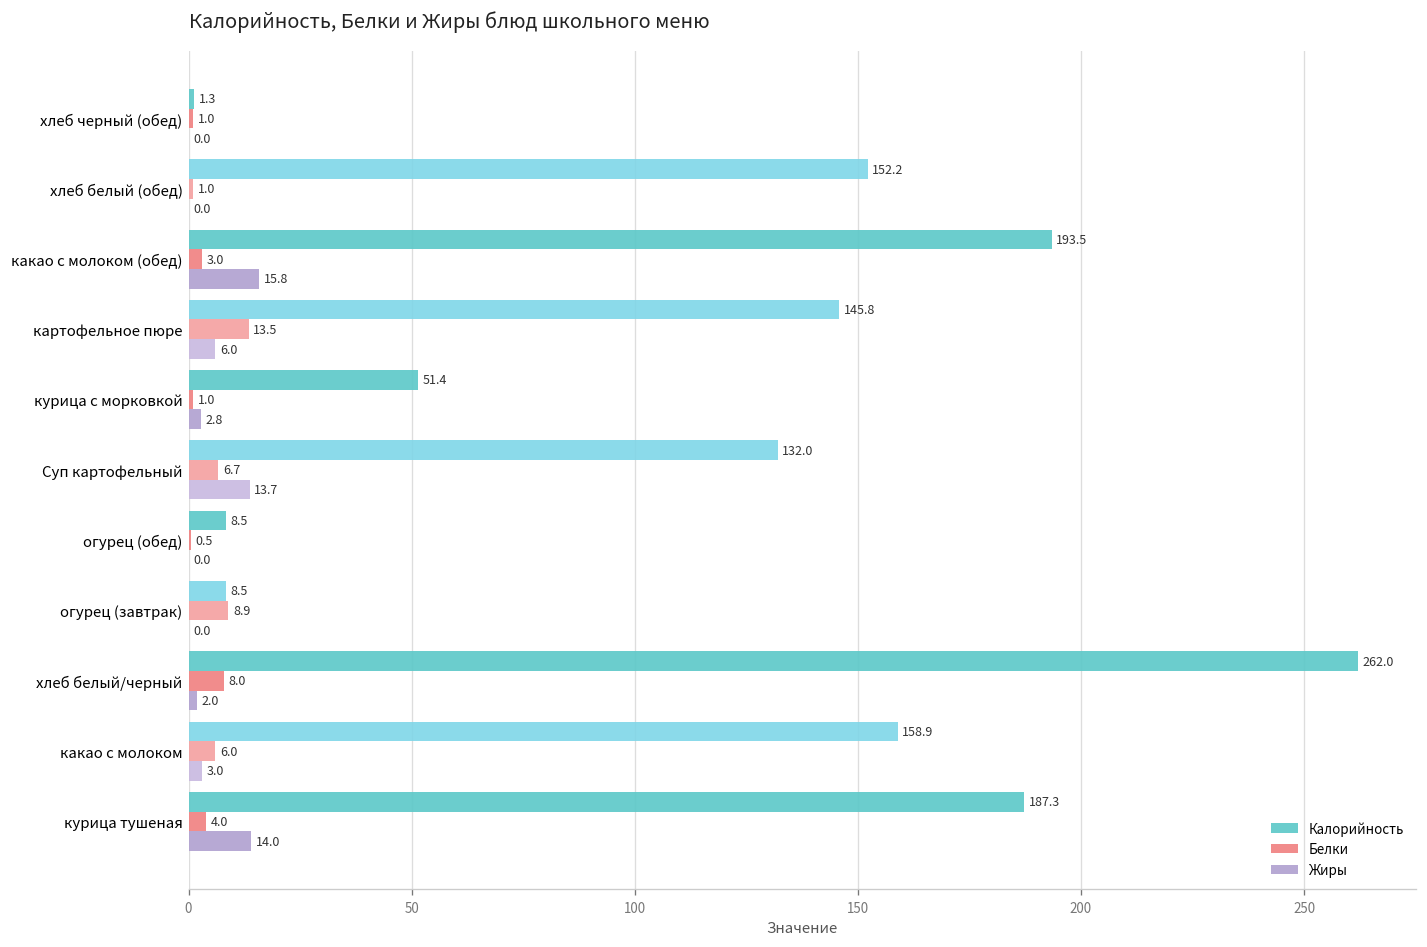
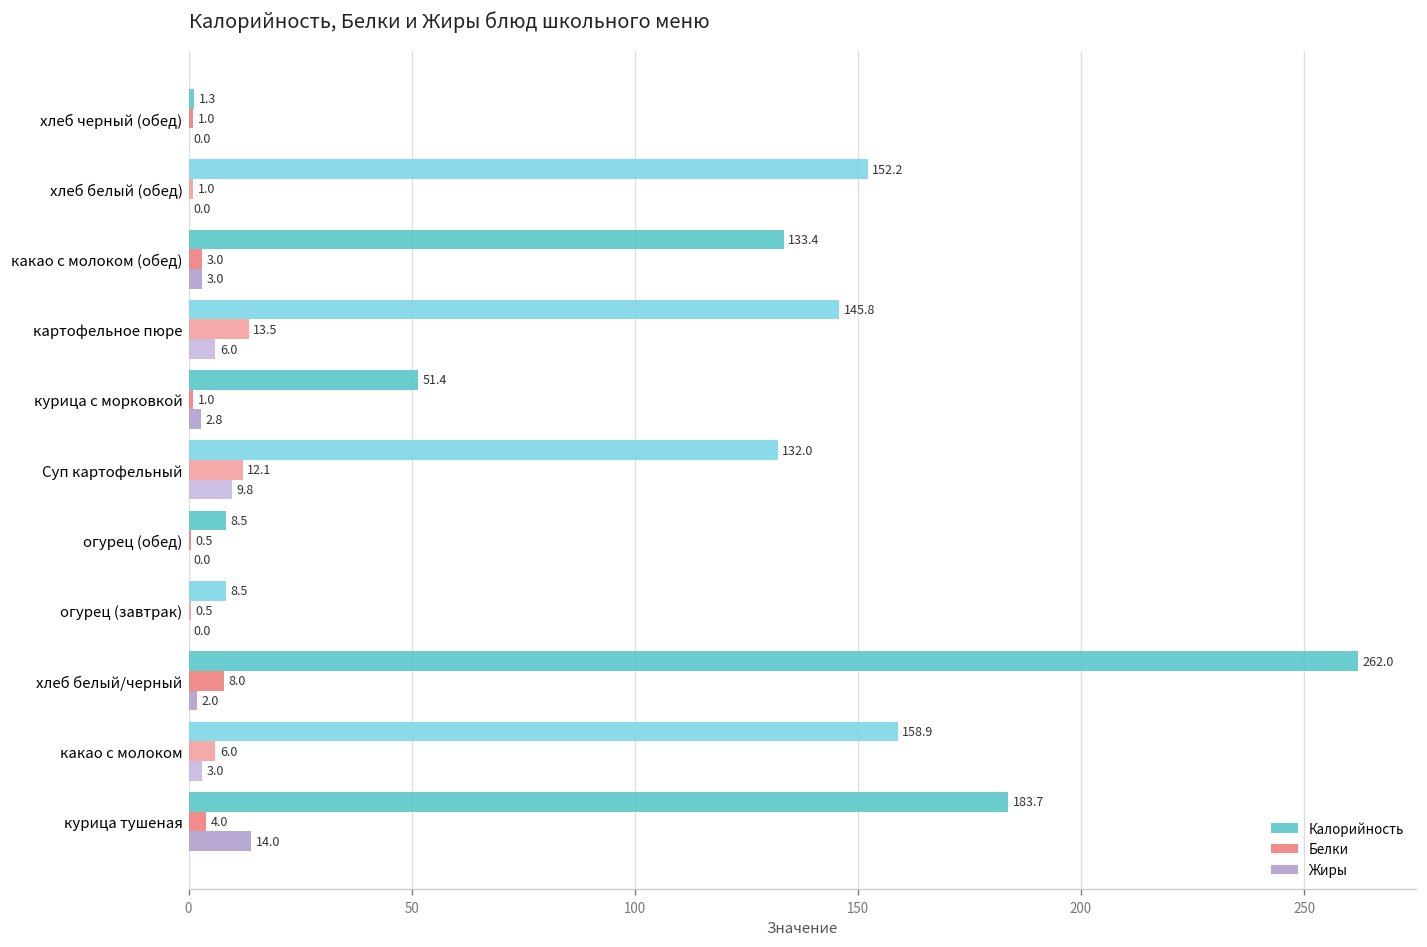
Калорийность, какао с молоком (обед): 193.5 -> 133.4
Жиры, какао с молоком (обед): 15.8 -> 3.0
Белки, Суп картофельный: 6.7 -> 12.1
Жиры, Суп картофельный: 13.7 -> 9.8
Белки, огурец (завтрак): 8.9 -> 0.5
Калорийность, курица тушеная: 187.3 -> 183.7
